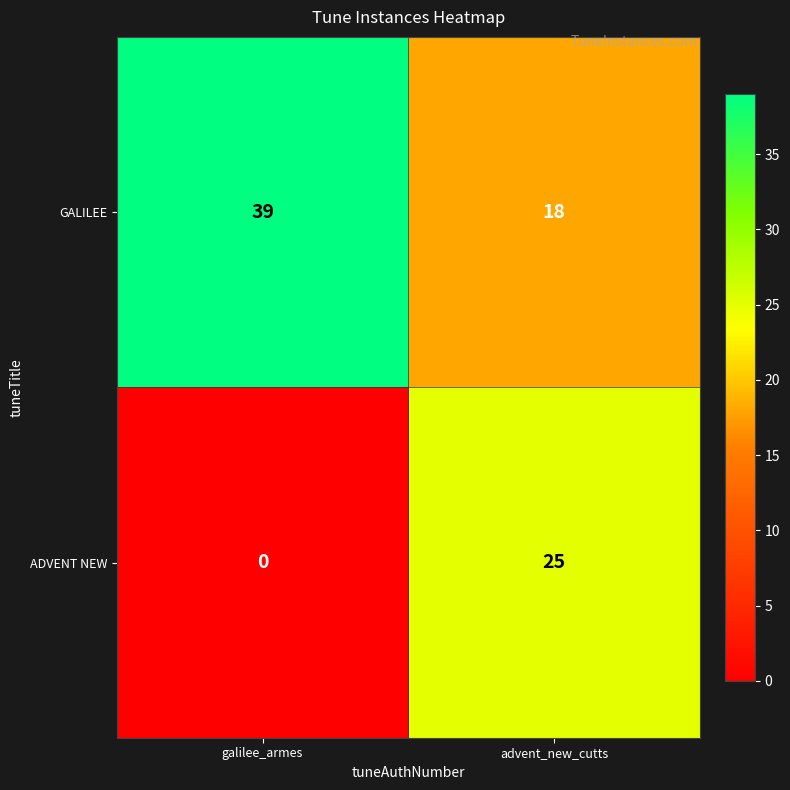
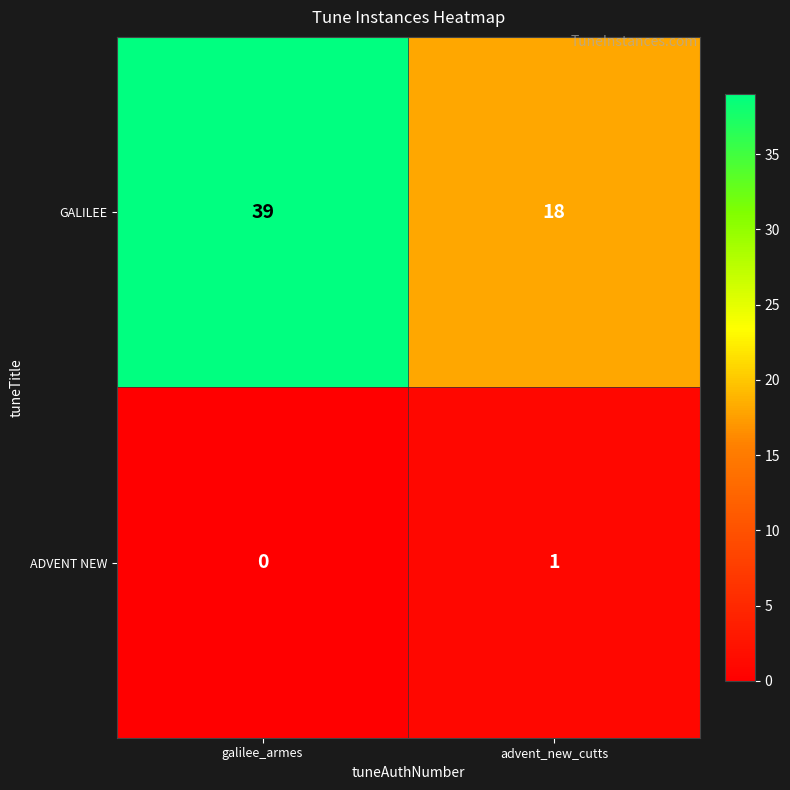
ADVENT NEW, advent_new_cutts: 25 -> 1
